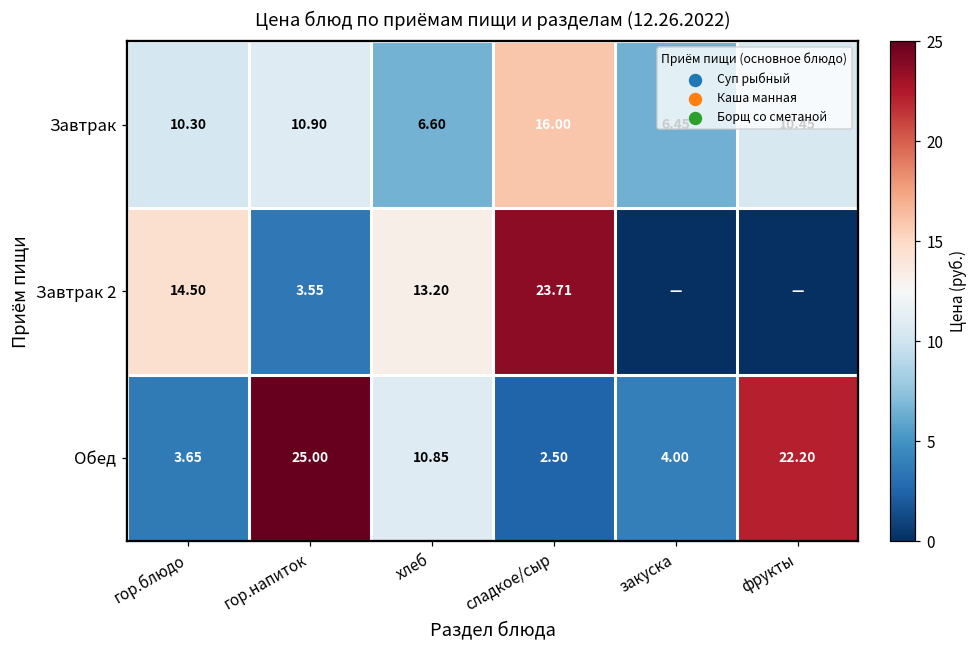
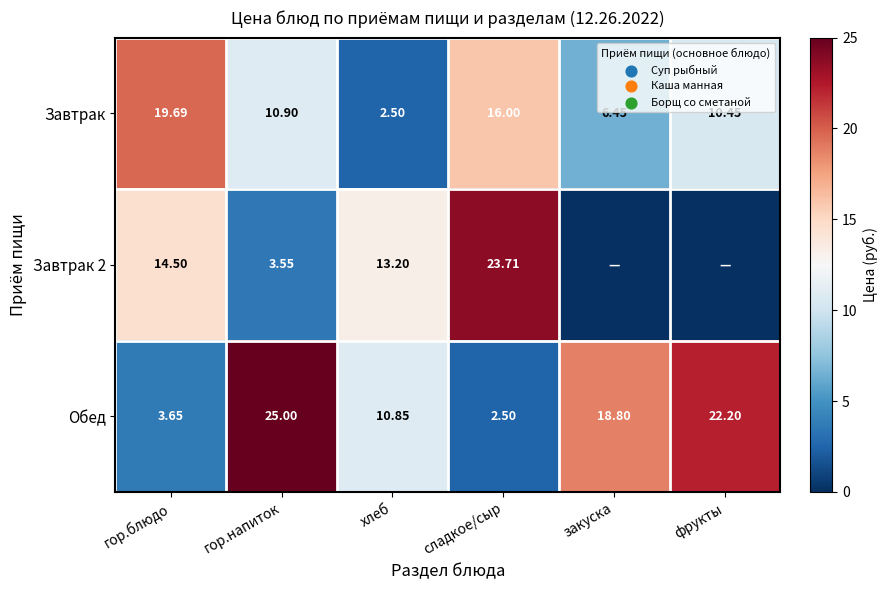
Завтрак, гор.блюдо: 10.30 -> 19.69
Завтрак, хлеб: 6.60 -> 2.50
Обед, закуска: 4.00 -> 18.80
